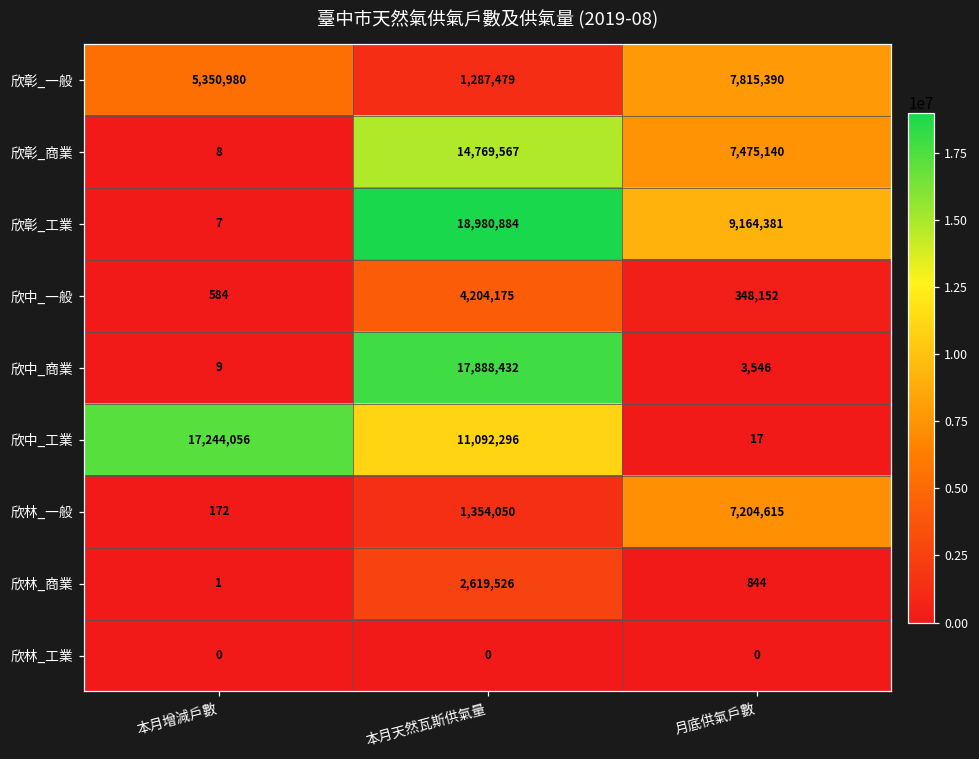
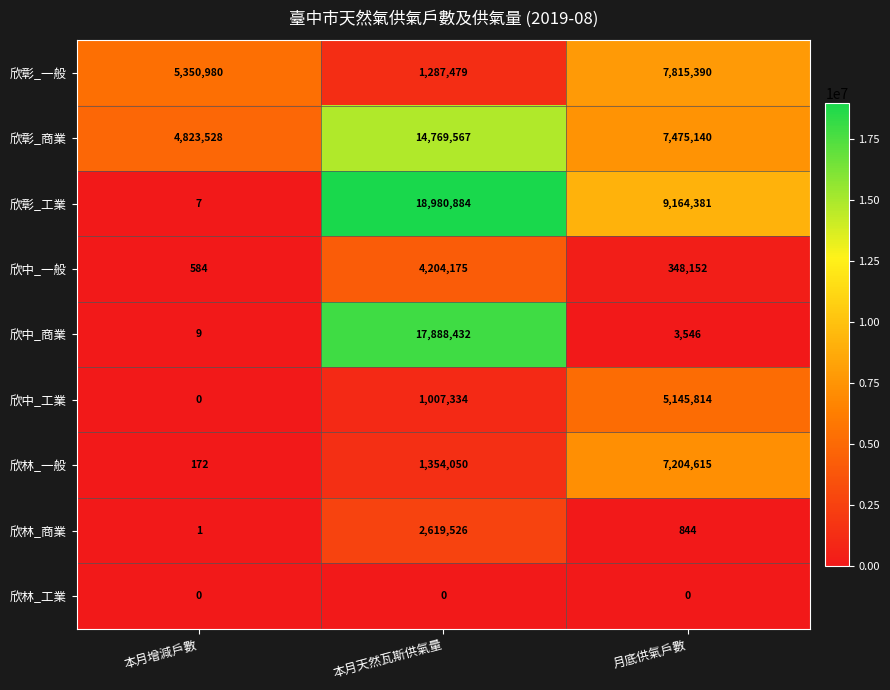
欣彰_商業, 本月增減戶數: 8 -> 4,823,528
欣中_工業, 本月增減戶數: 17,244,056 -> 0
欣中_工業, 本月天然瓦斯供氣量: 11,092,296 -> 1,007,334
欣中_工業, 月底供氣戶數: 17 -> 5,145,814
